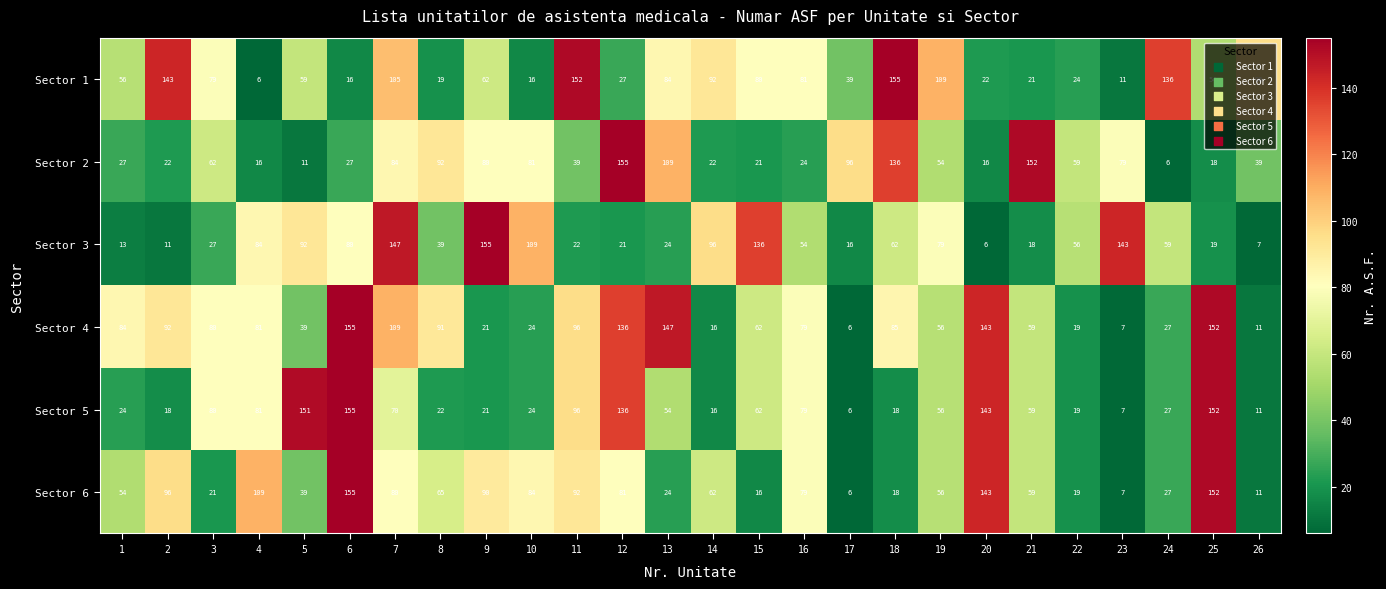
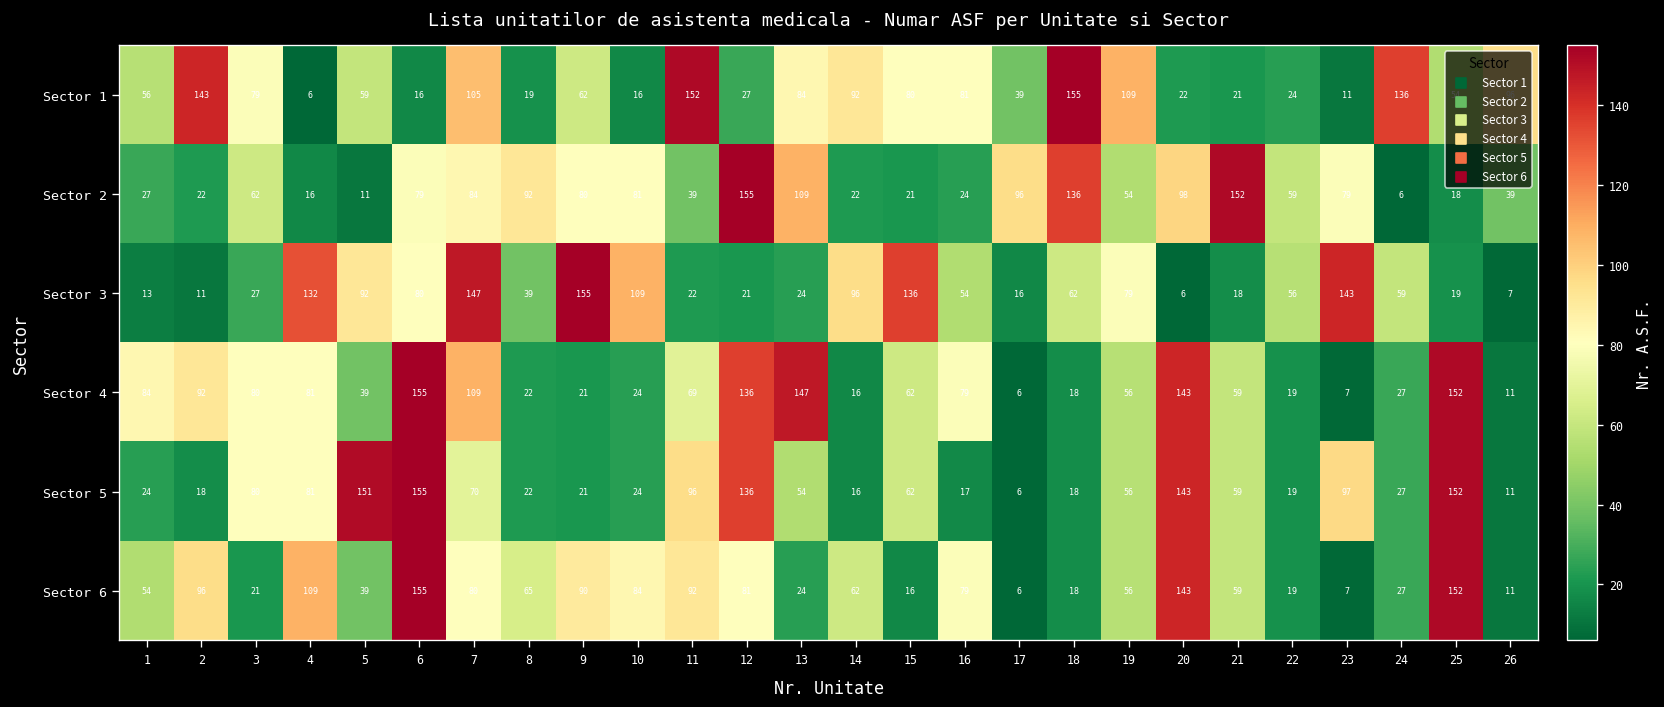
Sector 2, 6: 27 -> 79
Sector 2, 20: 16 -> 98
Sector 3, 4: 84 -> 132
Sector 4, 8: 91 -> 22
Sector 4, 11: 96 -> 69
Sector 4, 18: 85 -> 18
Sector 5, 16: 79 -> 17
Sector 5, 23: 7 -> 97
